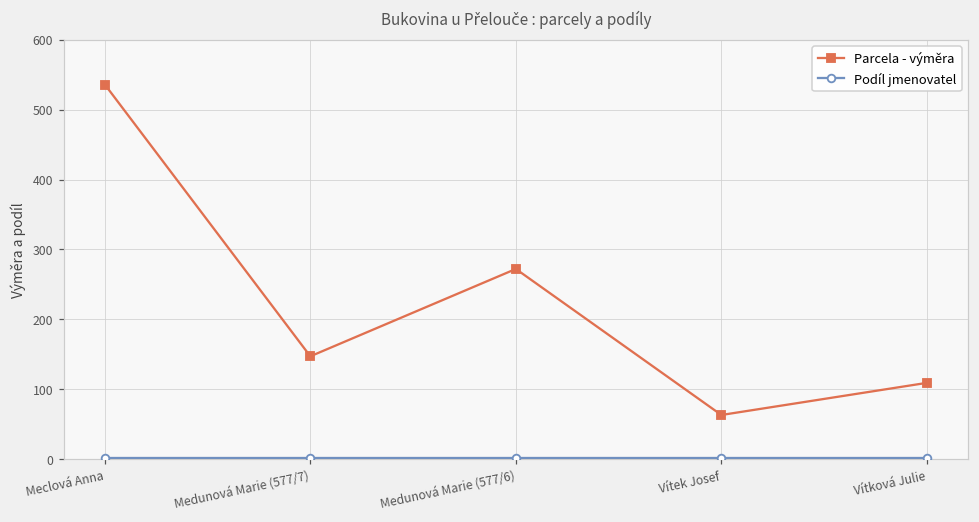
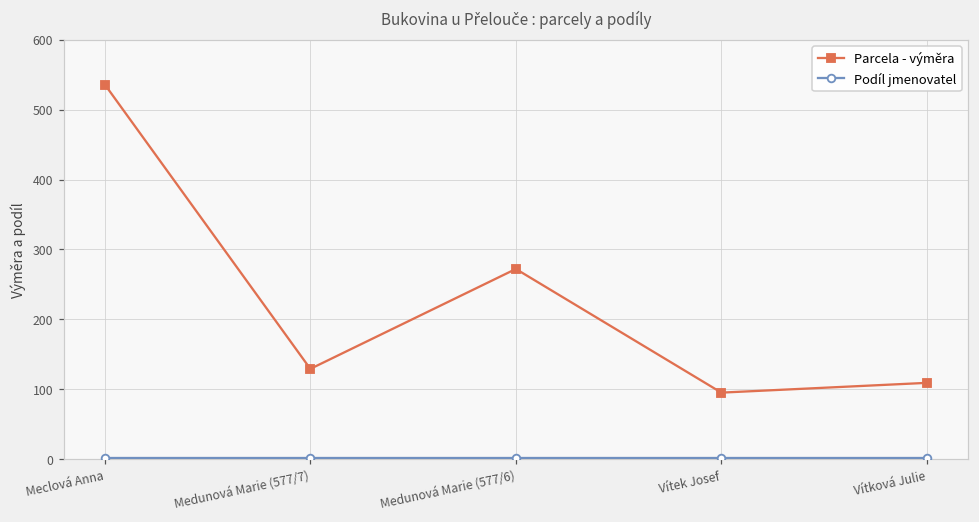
Parcela - výměra, Medunová Marie (577/7): 150 -> 130
Parcela - výměra, Vítek Josef: 60 -> 100
